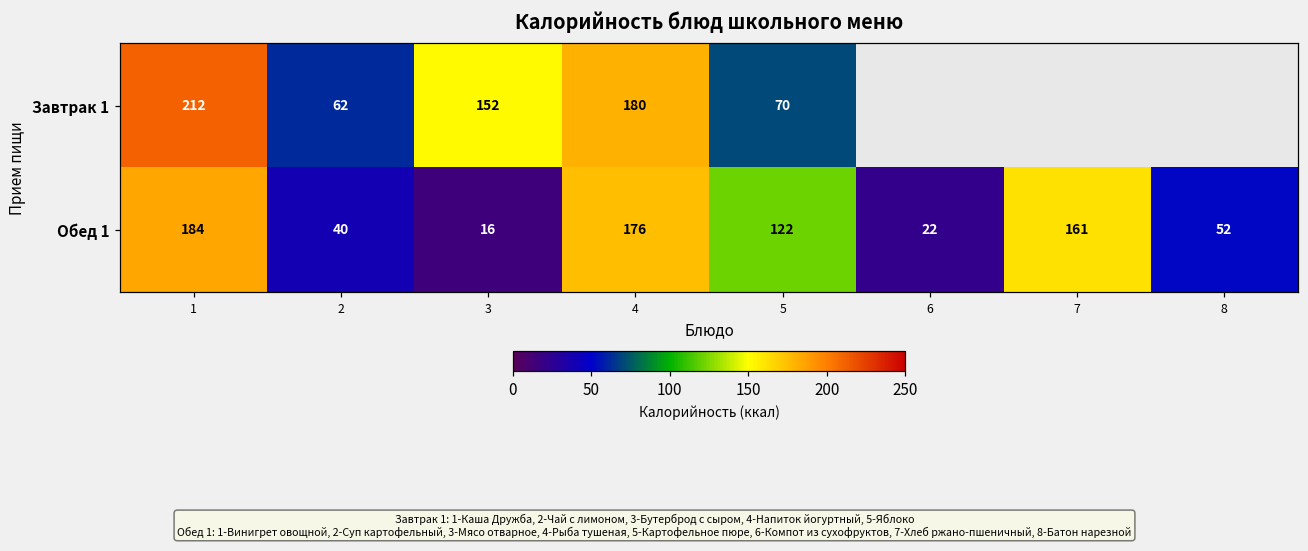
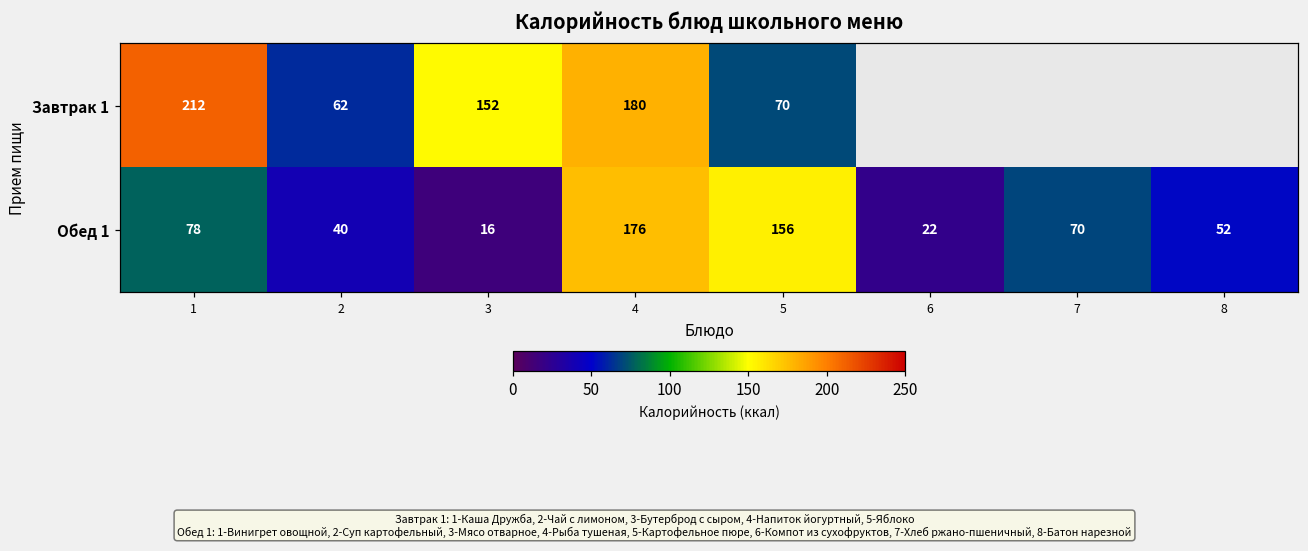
Обед 1, 1: 184 -> 78
Обед 1, 5: 122 -> 156
Обед 1, 7: 161 -> 70
